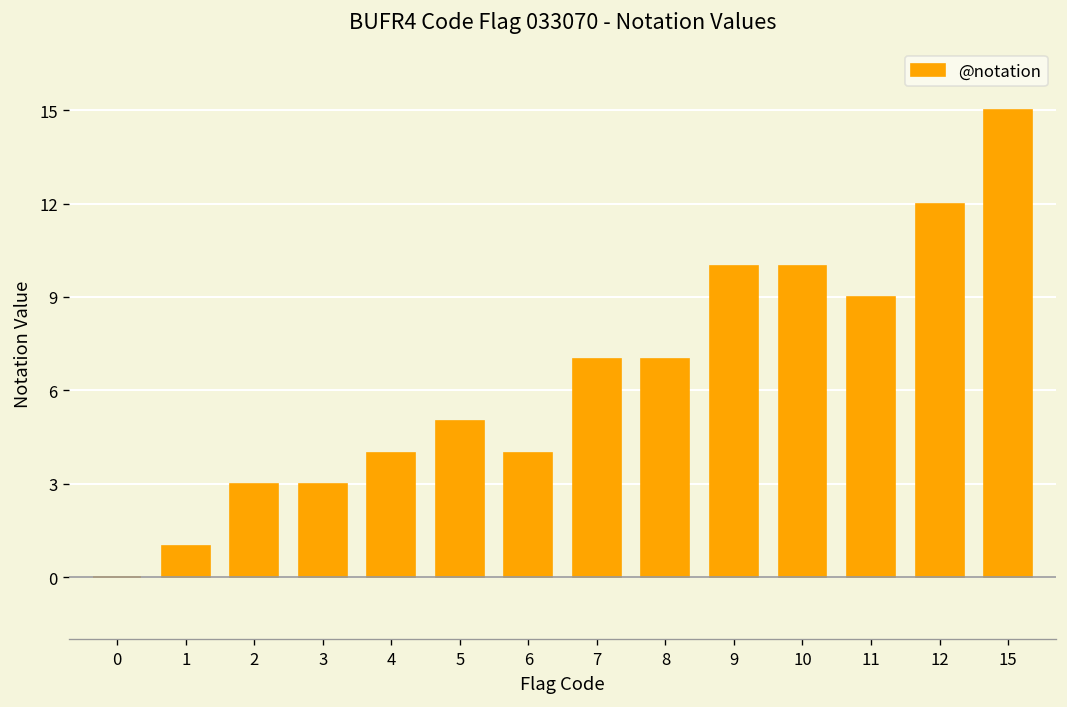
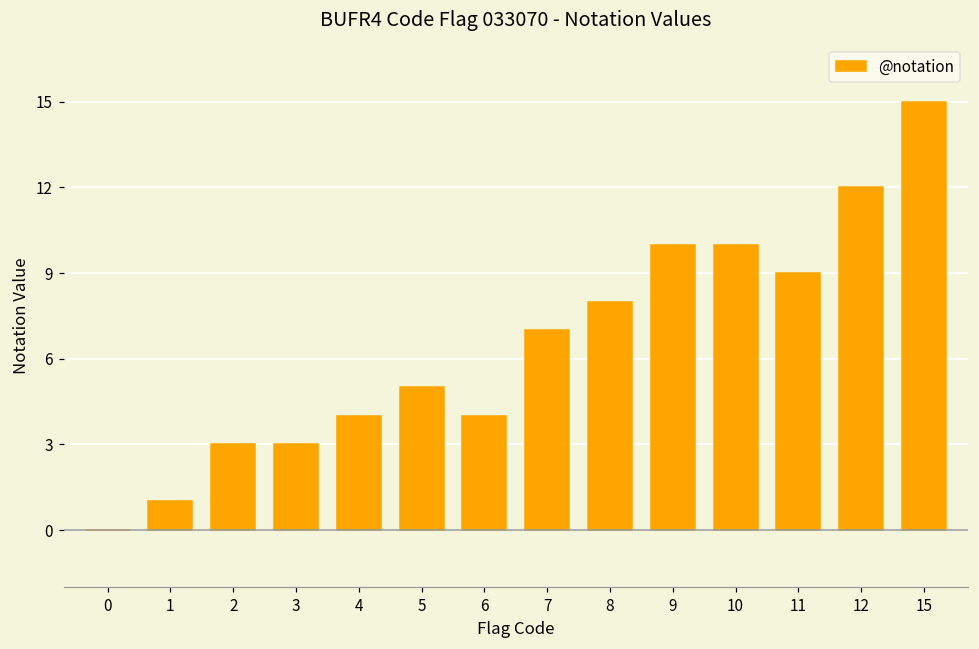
8: 7 -> 8
